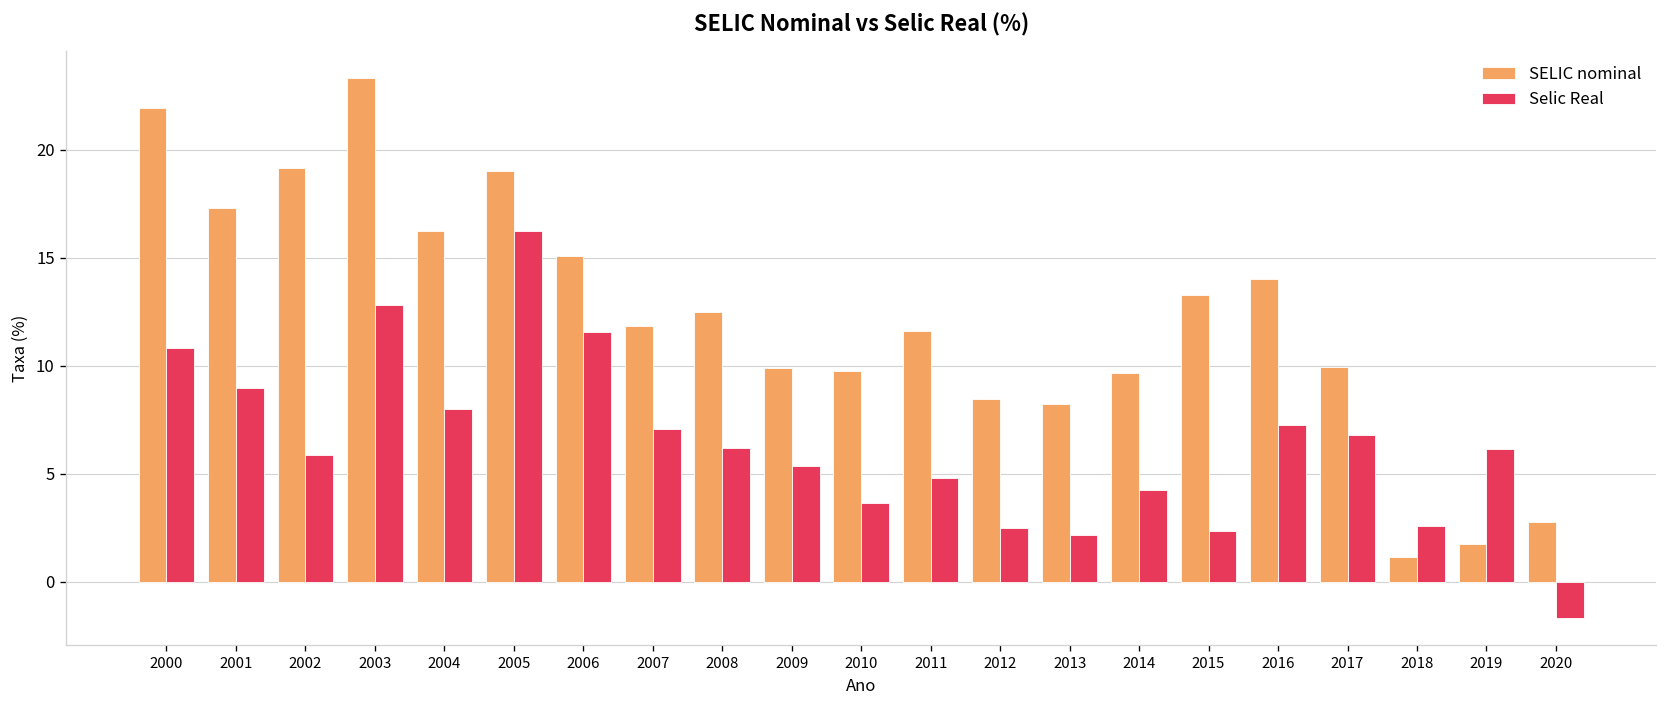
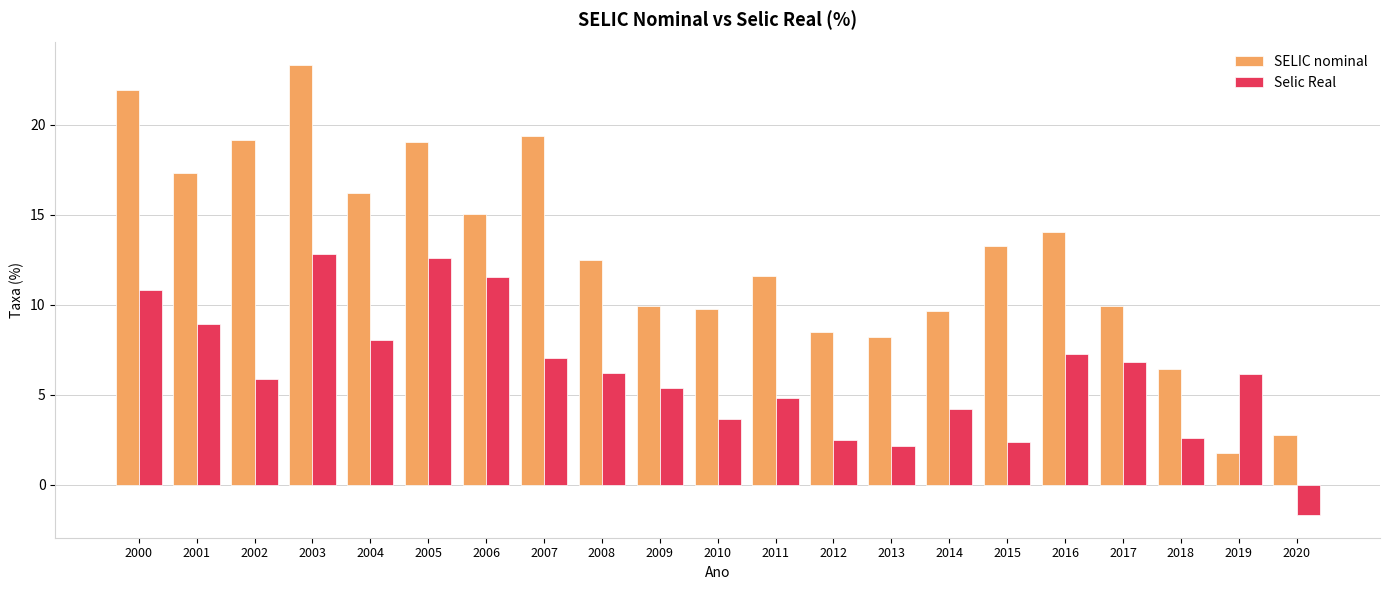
Selic Real, 2005: 16.3 -> 12.6
SELIC nominal, 2007: 11.8 -> 19.4
SELIC nominal, 2018: 1.2 -> 6.4
